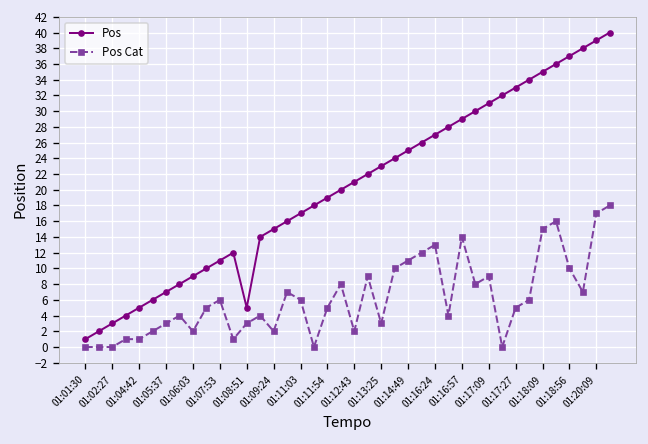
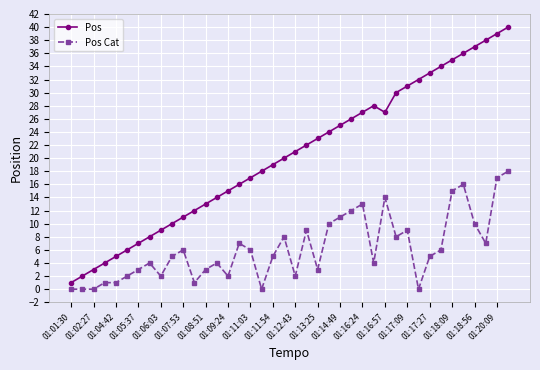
Pos, 01:08:51: 5 -> 13
Pos, 01:16:57: 29 -> 27
